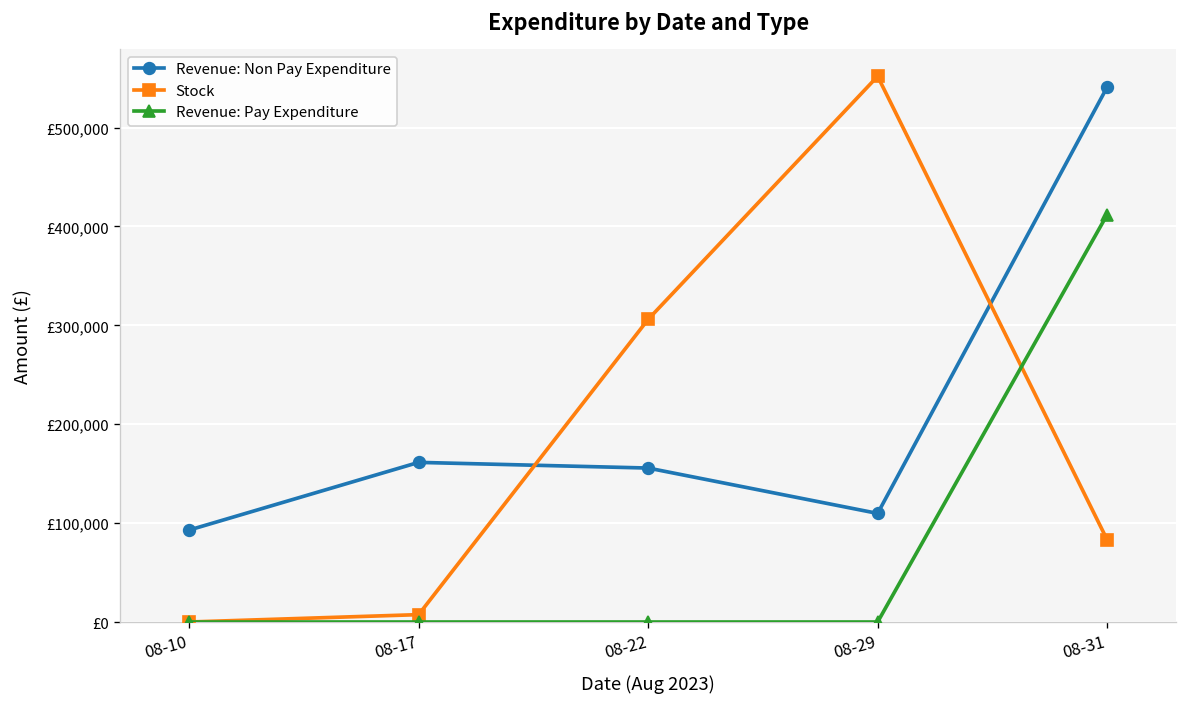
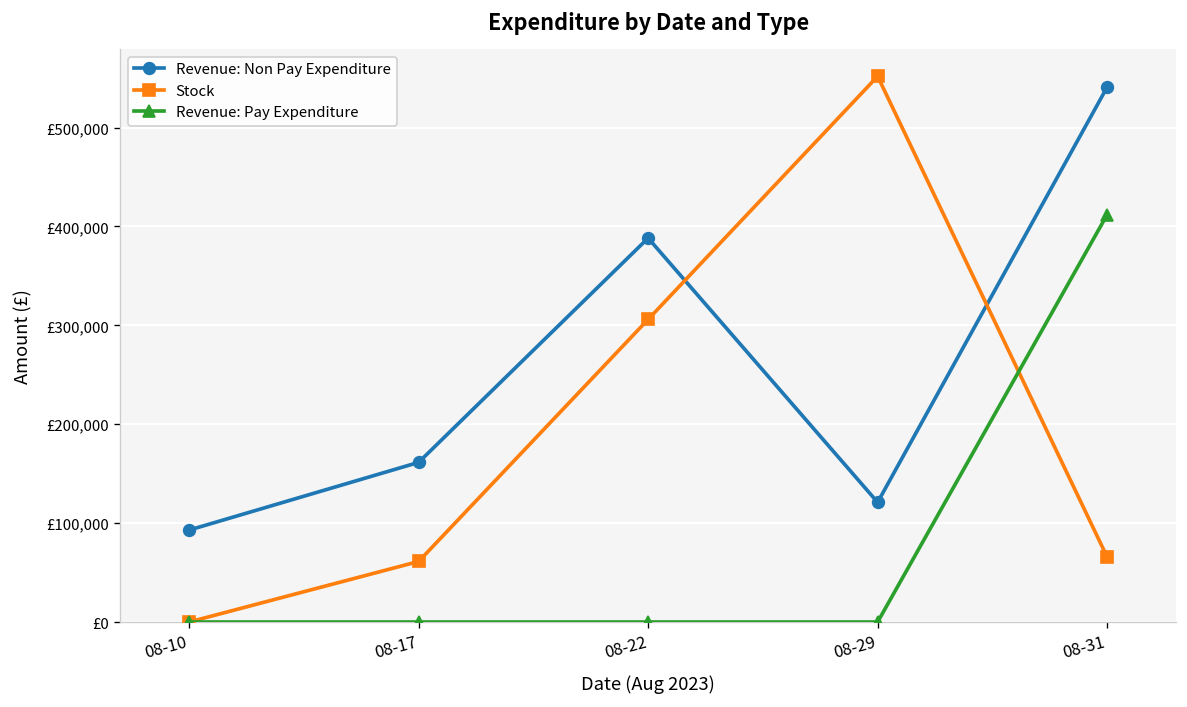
Stock, 08-17: £10,000 -> £60,000
Revenue: Non Pay Expenditure, 08-22: £160,000 -> £390,000
Revenue: Non Pay Expenditure, 08-29: £110,000 -> £120,000
Stock, 08-31: £80,000 -> £70,000
